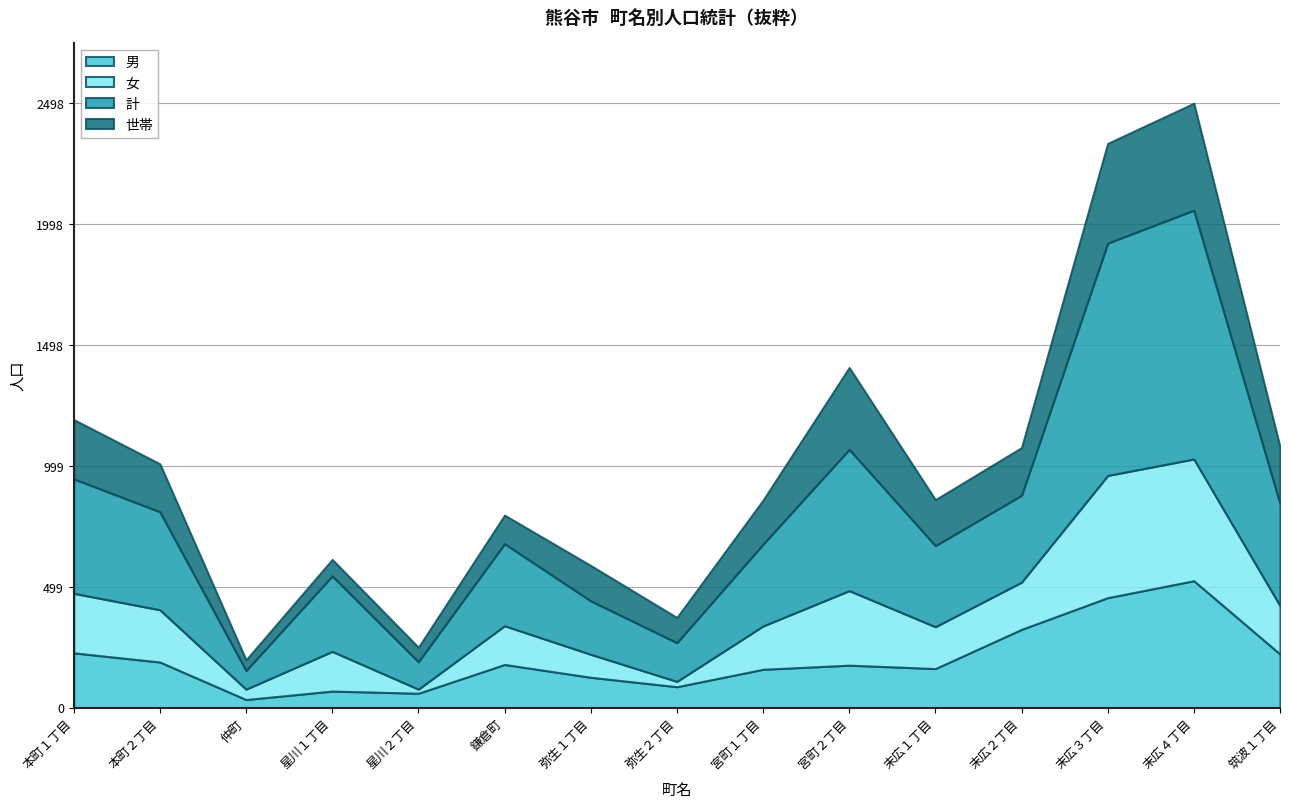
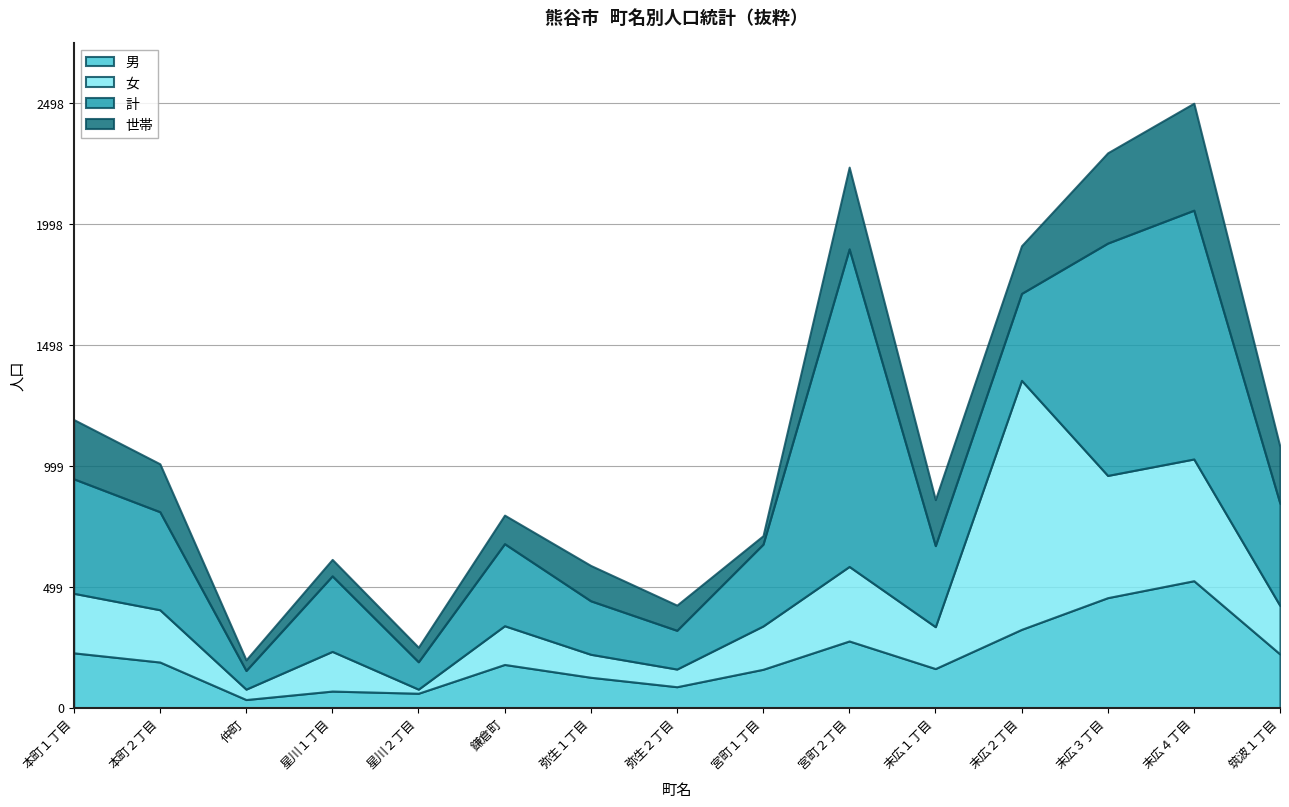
女, 弥生２丁目: 20 -> 70
世帯, 宮町１丁目: 180 -> 40
男, 宮町２丁目: 180 -> 280
計, 宮町２丁目: 580 -> 1310
女, 末広２丁目: 200 -> 1030
世帯, 末広３丁目: 410 -> 370
